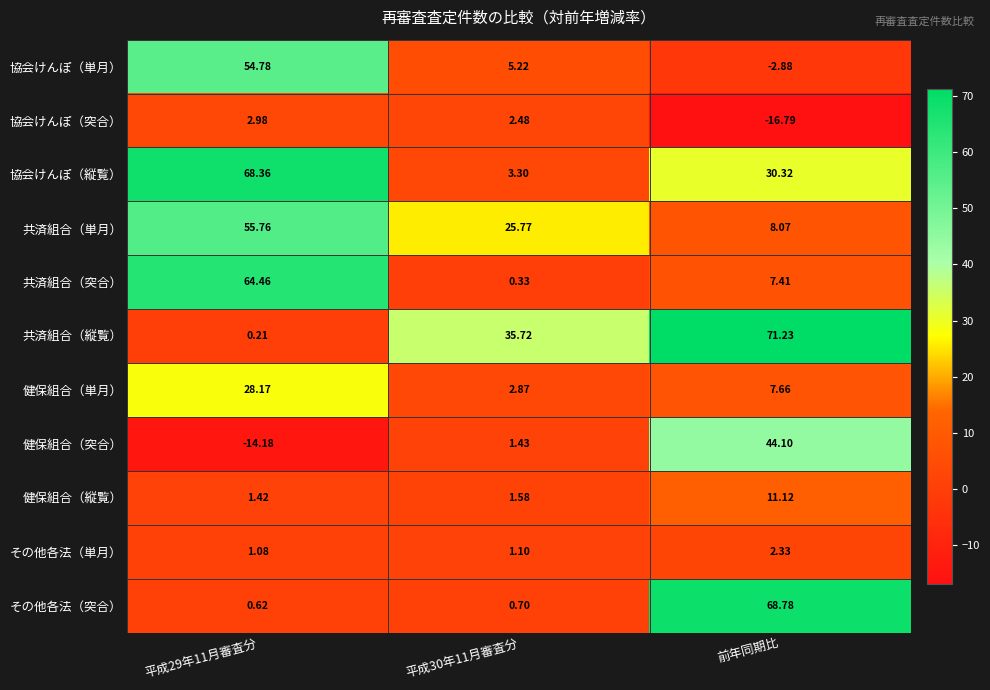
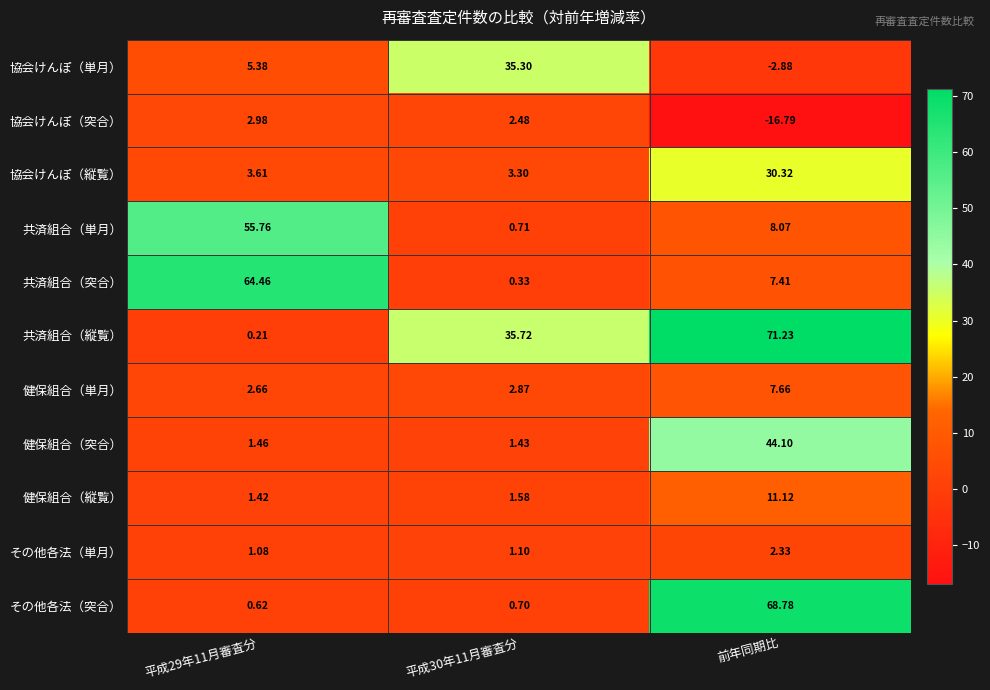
協会けんぽ（単月）, 平成29年11月審査分: 54.78 -> 5.38
協会けんぽ（単月）, 平成30年11月審査分: 5.22 -> 35.30
協会けんぽ（縦覧）, 平成29年11月審査分: 68.36 -> 3.61
共済組合（単月）, 平成30年11月審査分: 25.77 -> 0.71
健保組合（単月）, 平成29年11月審査分: 28.17 -> 2.66
健保組合（突合）, 平成29年11月審査分: -14.18 -> 1.46
